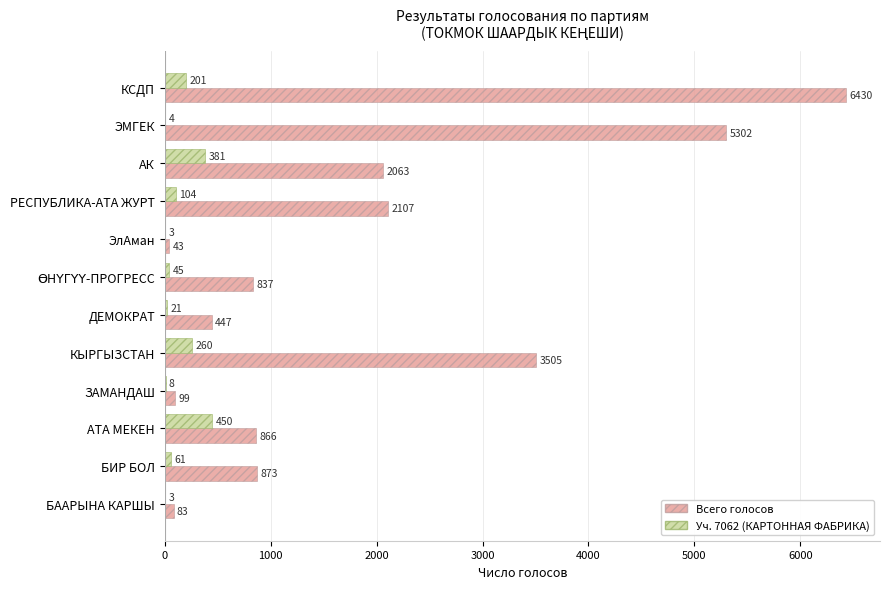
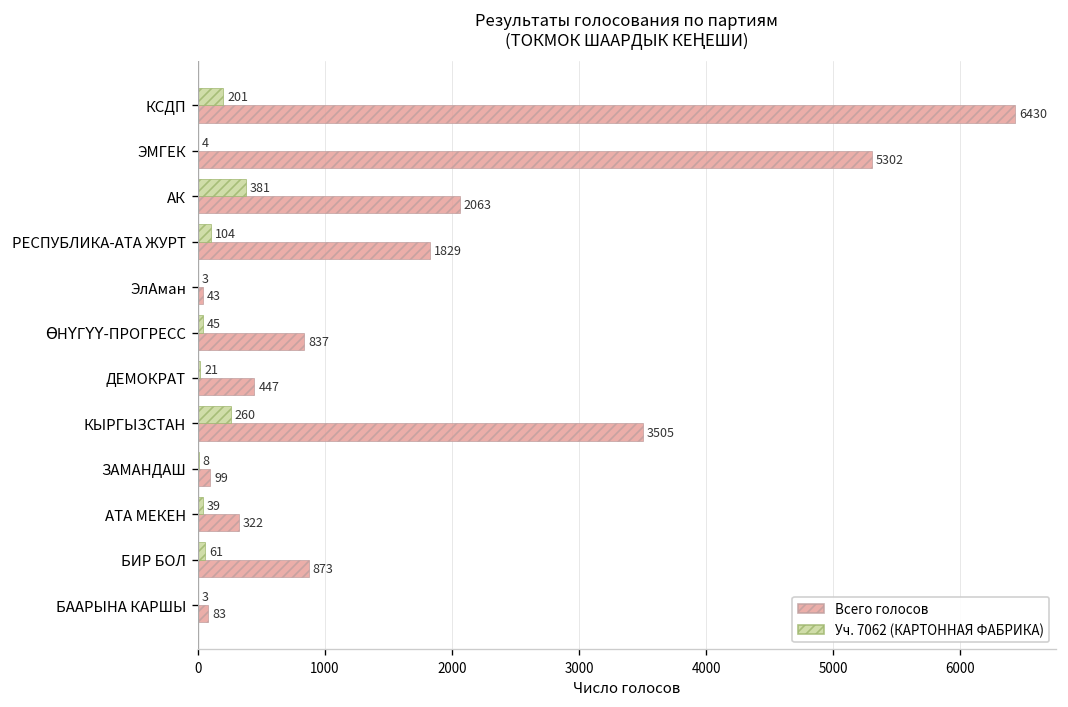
Всего голосов, РЕСПУБЛИКА-АТА ЖУРТ: 2107 -> 1829
Уч. 7062 (КАРТОННАЯ ФАБРИКА), АТА МЕКЕН: 450 -> 39
Всего голосов, АТА МЕКЕН: 866 -> 322
